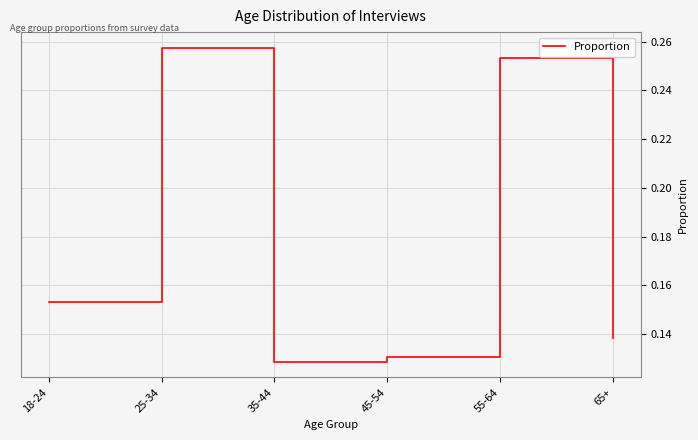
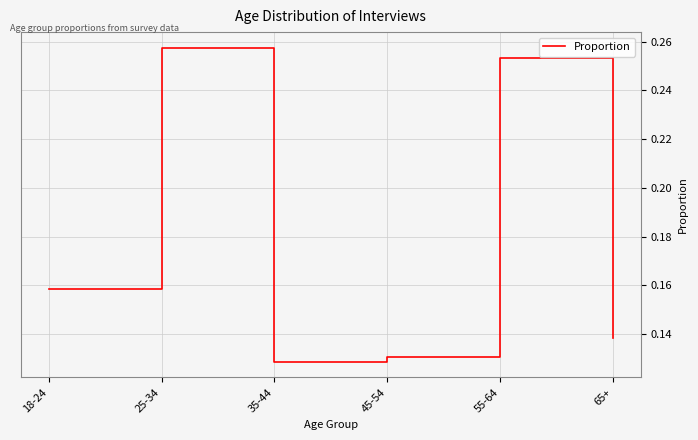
18-24: 0.153 -> 0.158
